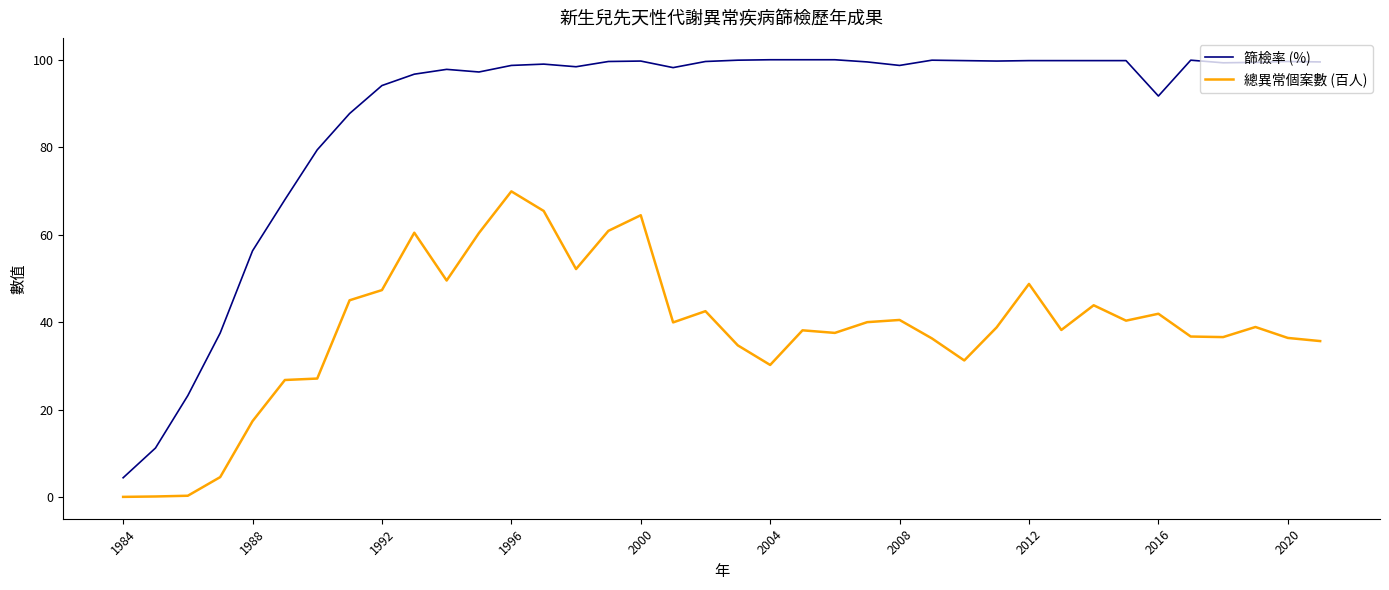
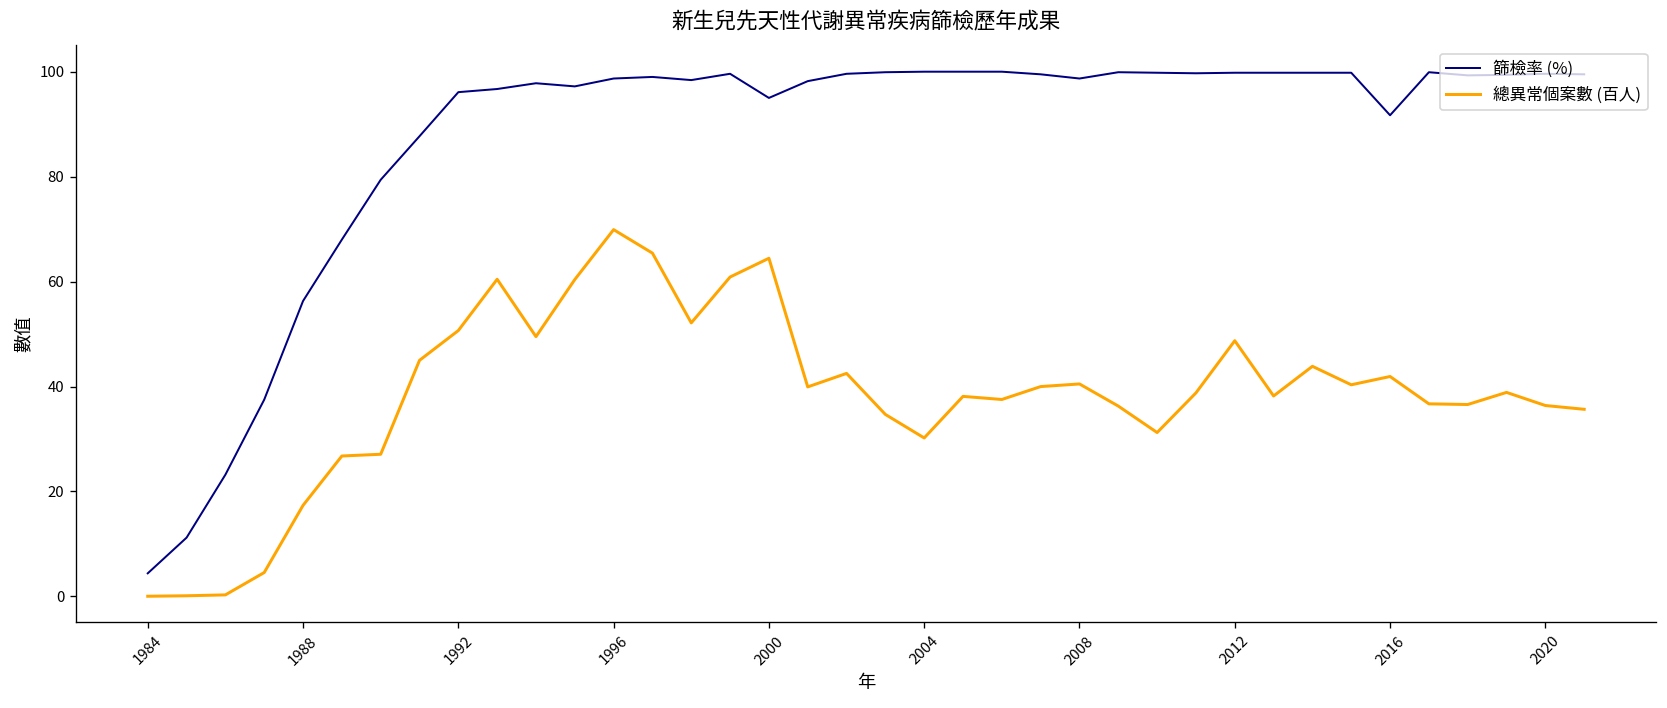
篩檢率 (%), 1992: 94 -> 96
總異常個案數 (百人), 1992: 47 -> 51
篩檢率 (%), 2000: 100 -> 95
